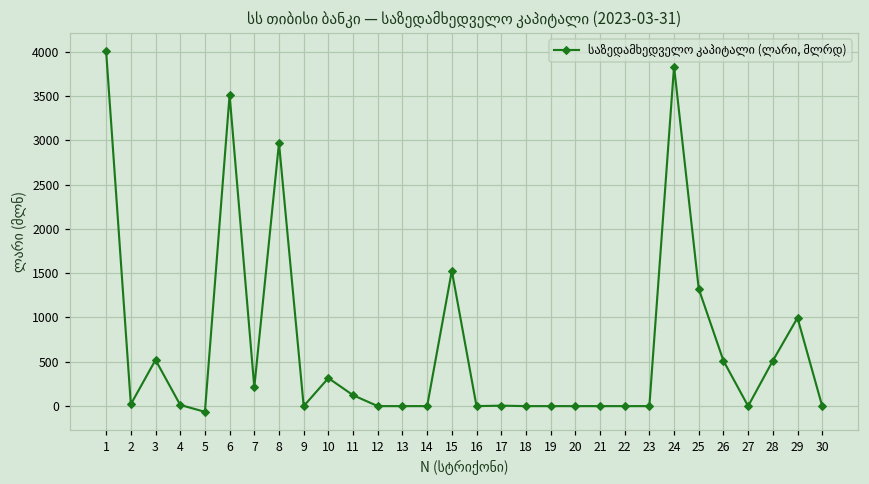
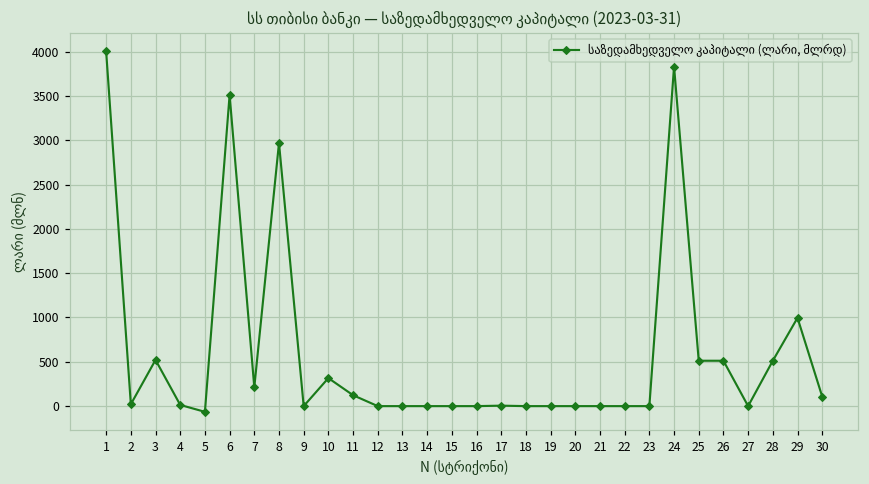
15: 1500 -> 0
25: 1300 -> 500
30: 0 -> 100
